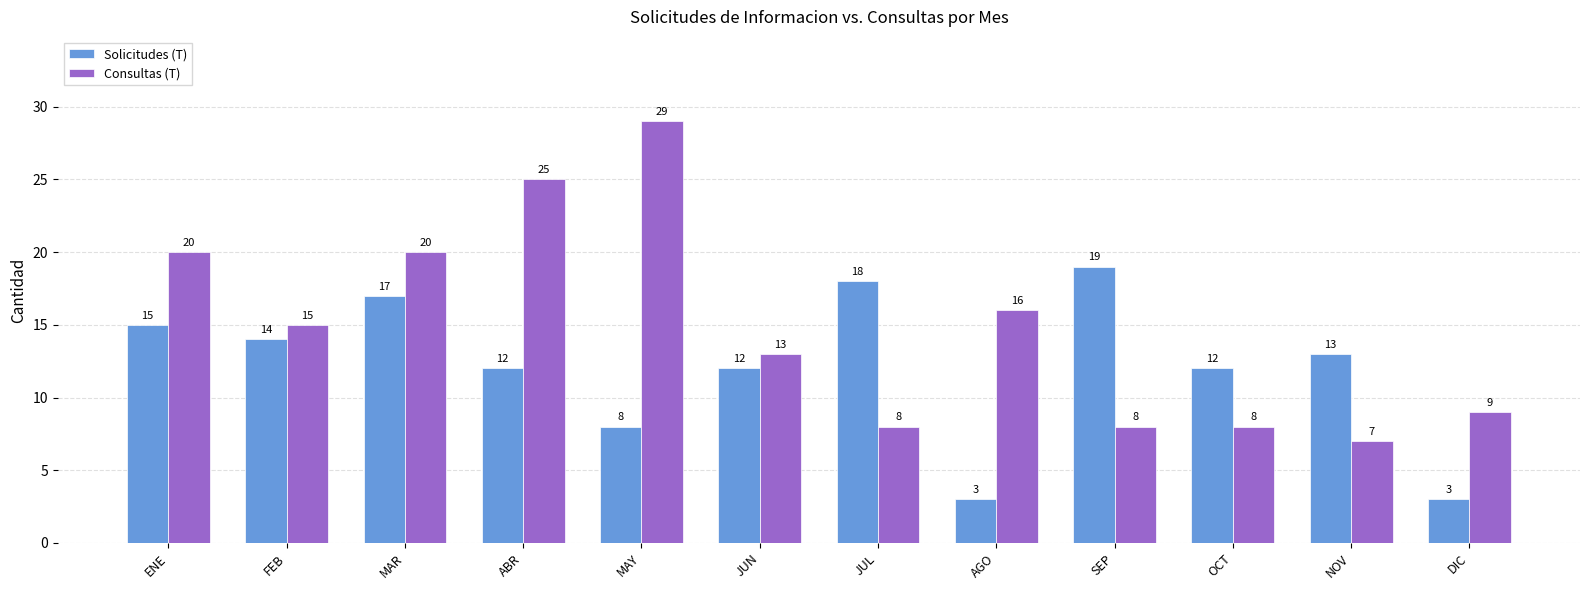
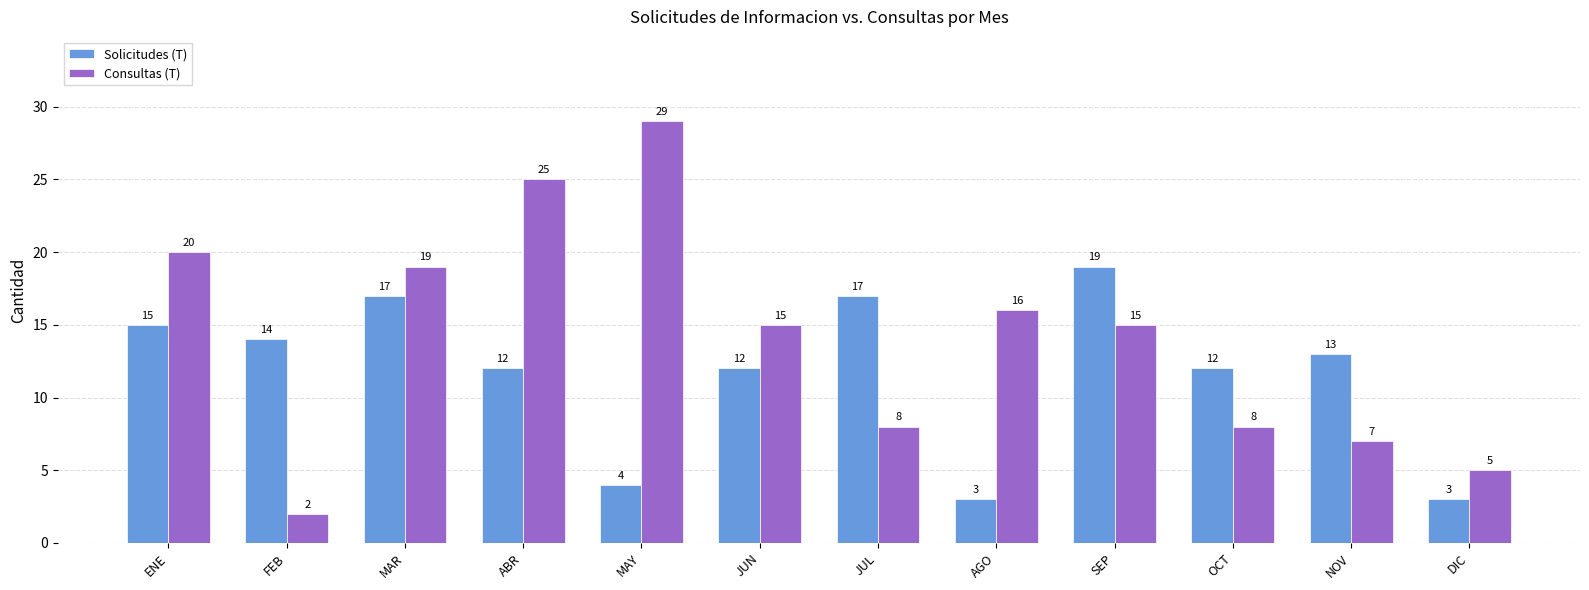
Consultas (T), FEB: 15 -> 2
Consultas (T), MAR: 20 -> 19
Solicitudes (T), MAY: 8 -> 4
Consultas (T), JUN: 13 -> 15
Solicitudes (T), JUL: 18 -> 17
Consultas (T), SEP: 8 -> 15
Consultas (T), DIC: 9 -> 5
